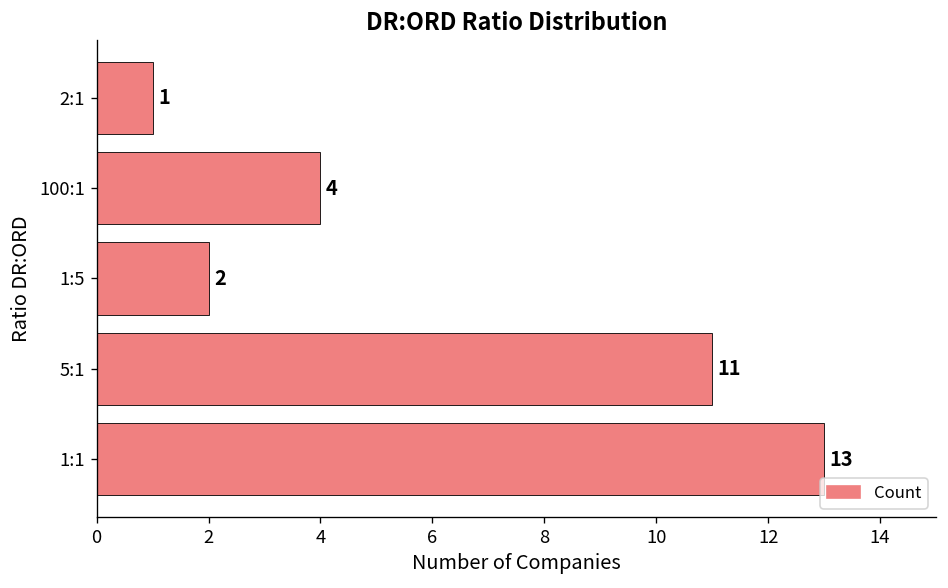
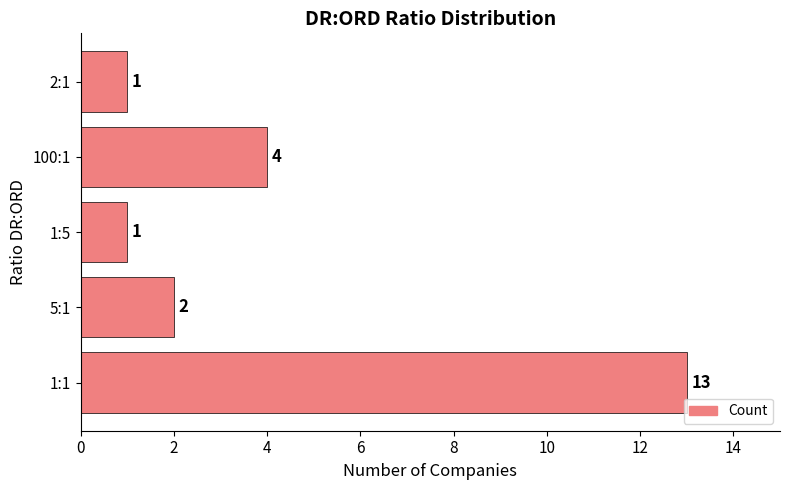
1:5: 2 -> 1
5:1: 11 -> 2
